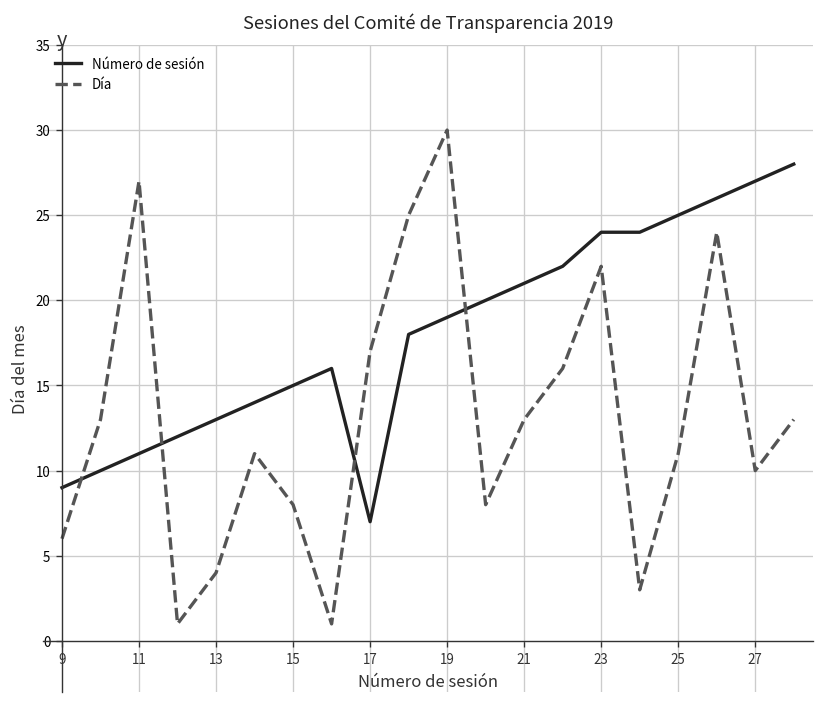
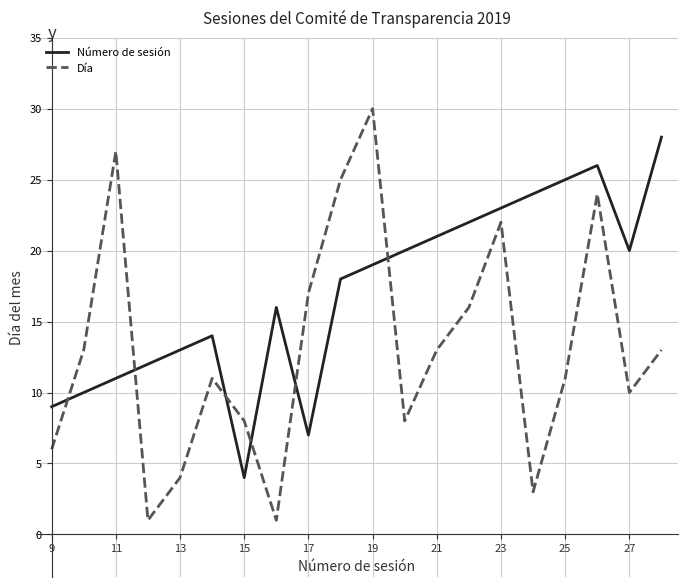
Número de sesión, 15: 15 -> 4
Número de sesión, 23: 24 -> 23
Número de sesión, 27: 27 -> 20
